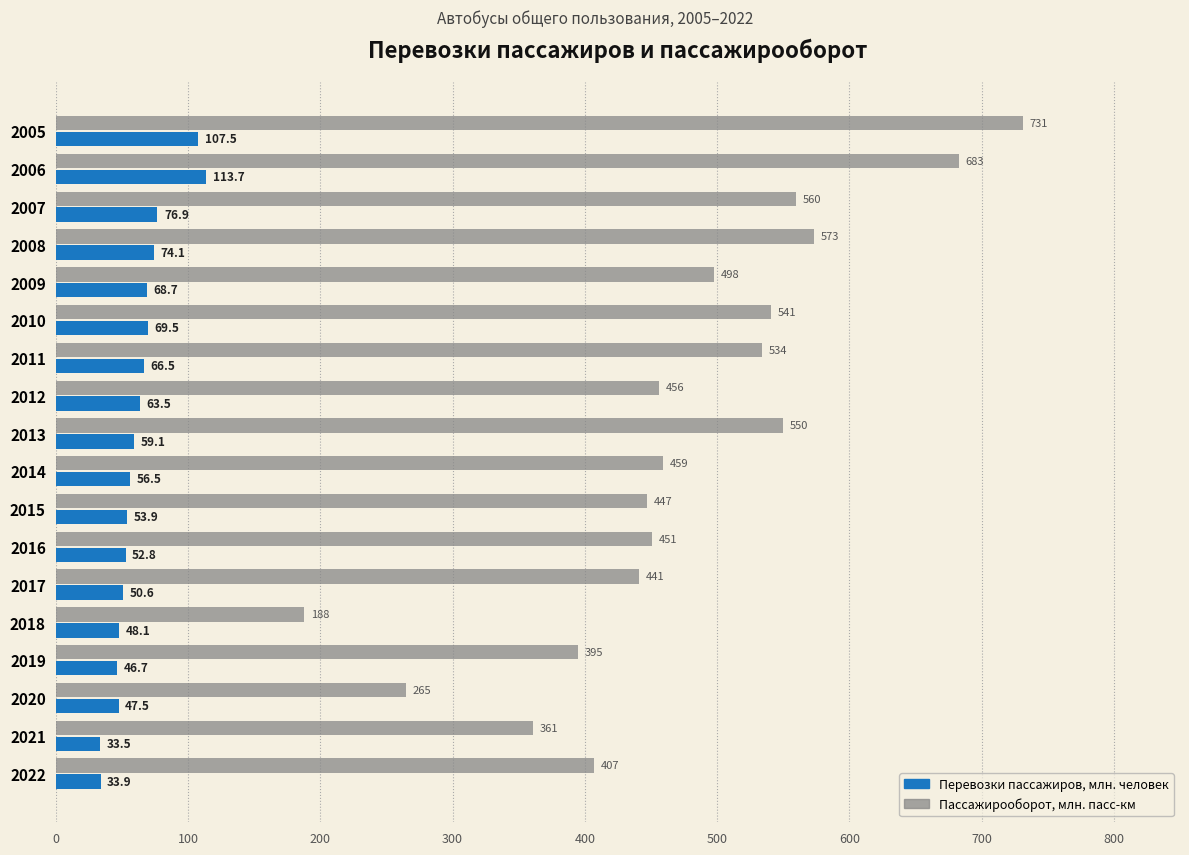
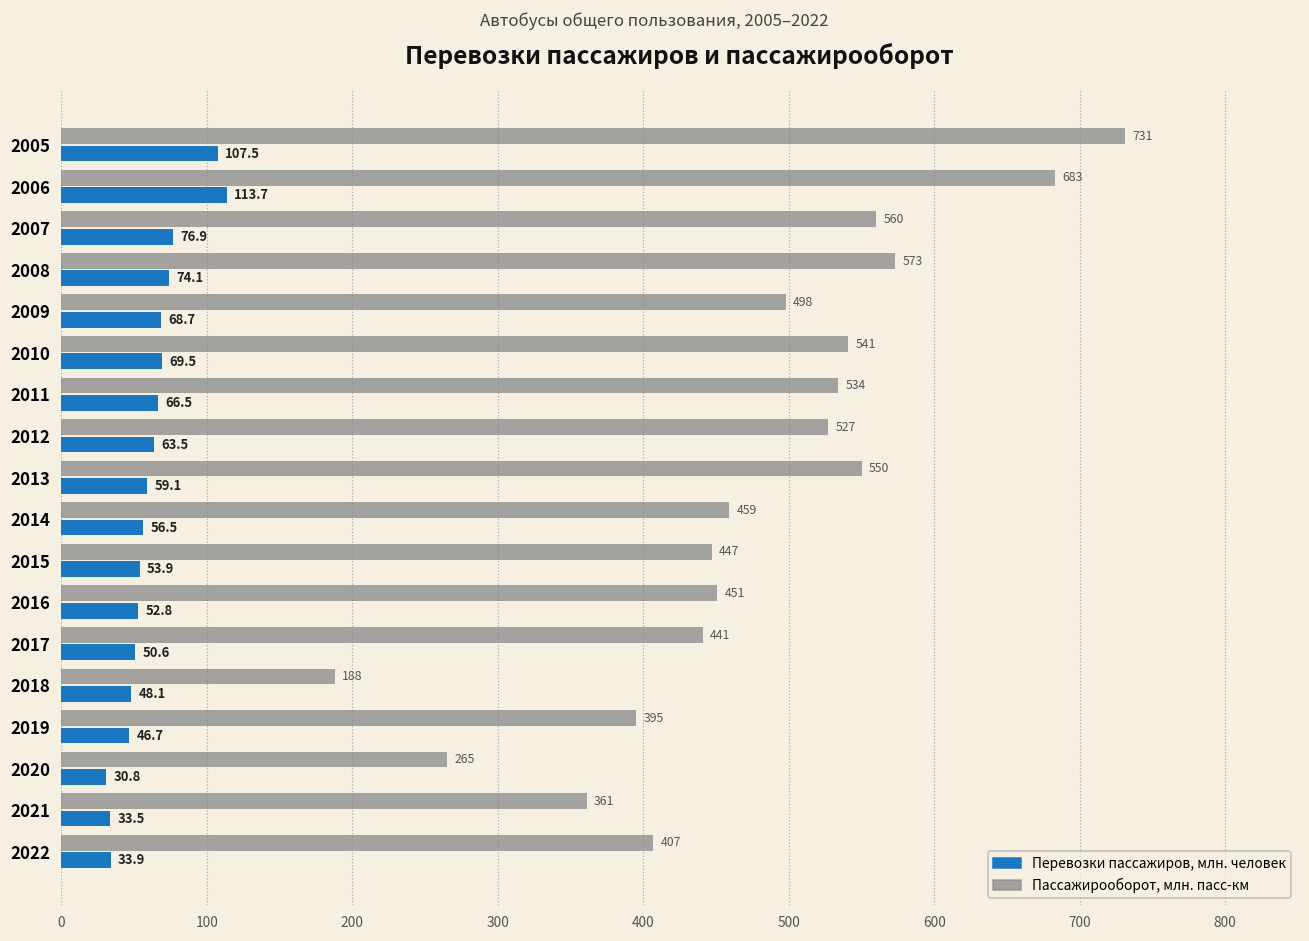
Пассажирооборот, млн. пасс-км, 2012: 456 -> 527
Перевозки пассажиров, млн. человек, 2020: 47.5 -> 30.8
